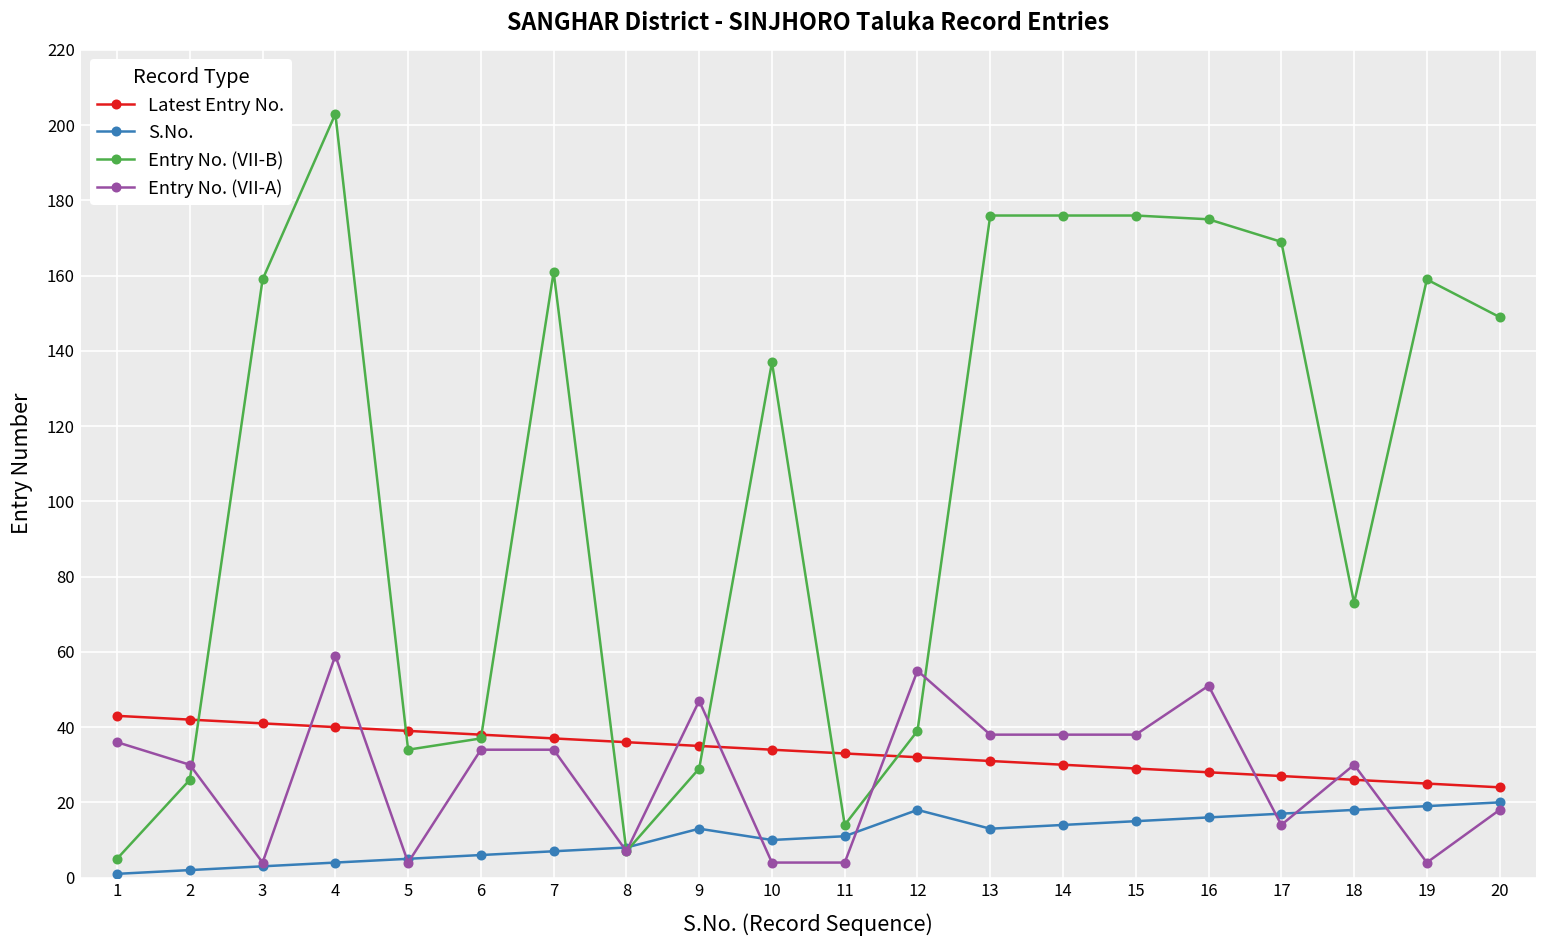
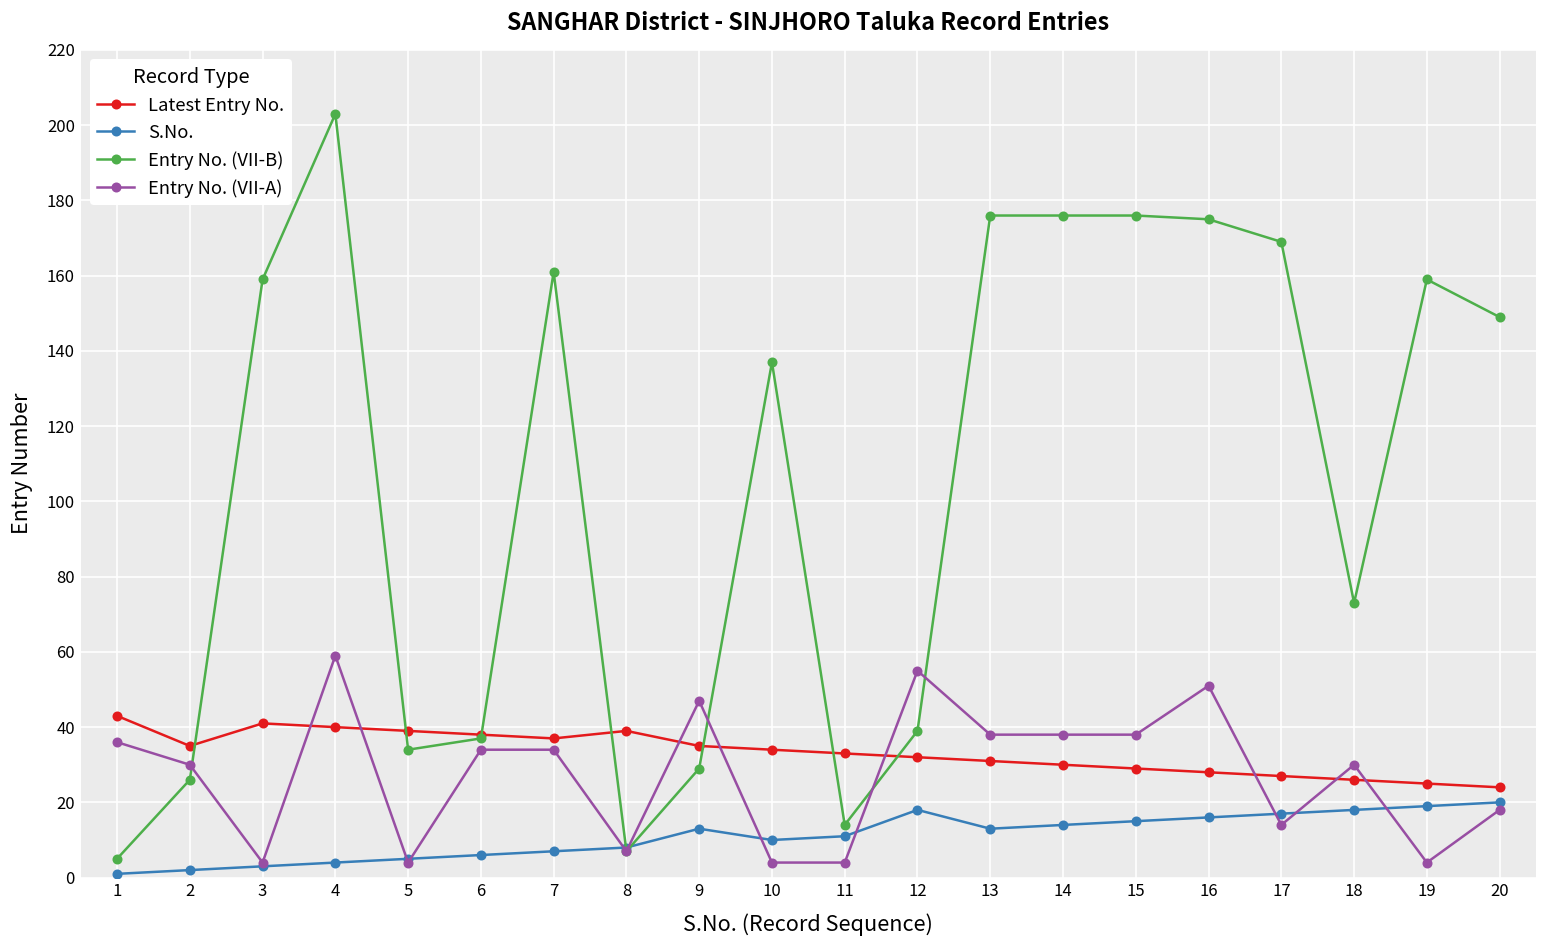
Latest Entry No., 2: 42 -> 35
Latest Entry No., 8: 36 -> 39
